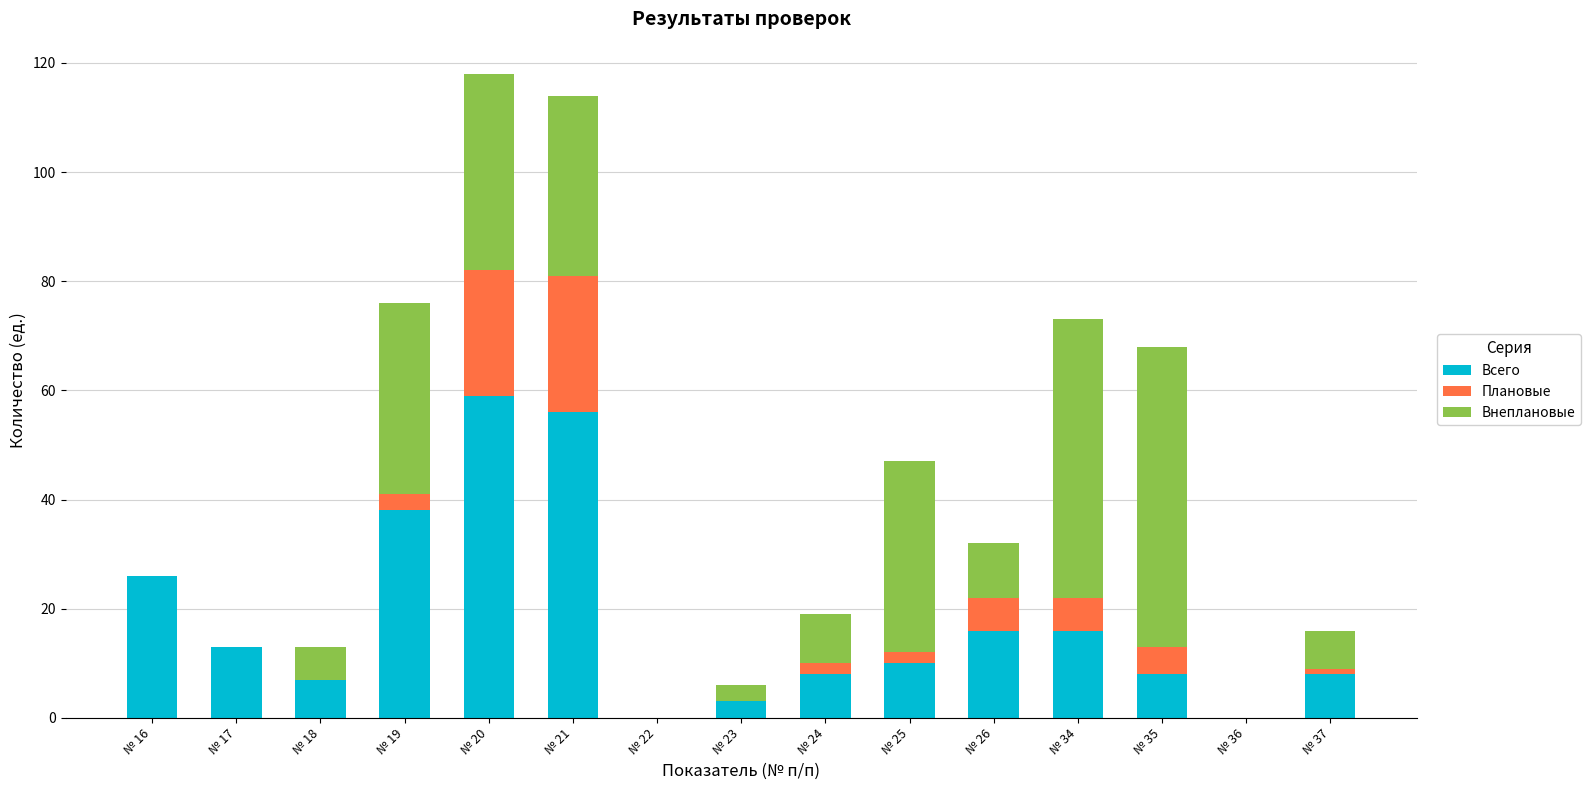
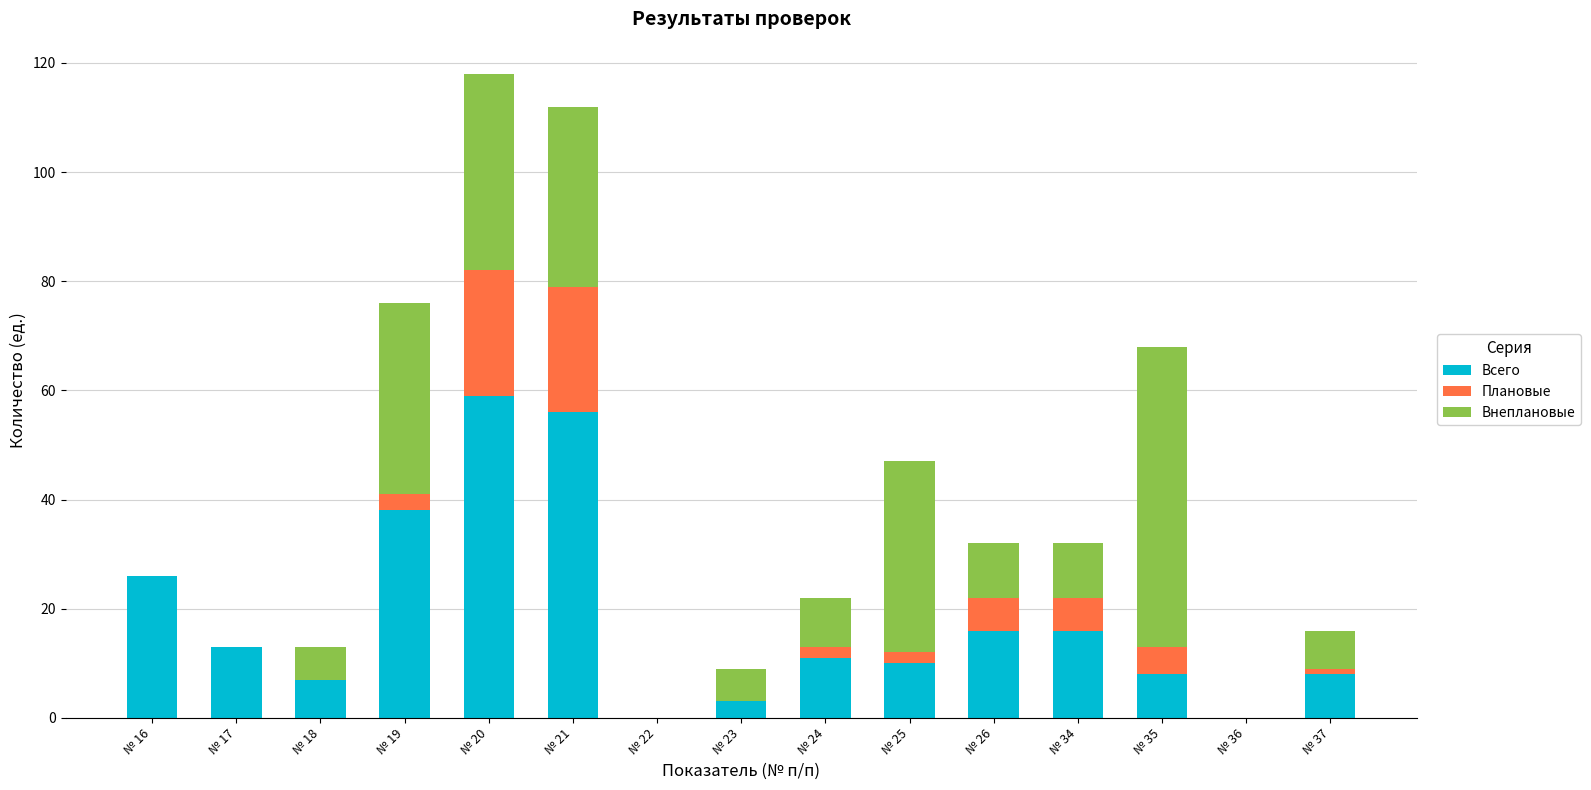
Плановые, № 21: 25 -> 23
Внеплановые, № 23: 3 -> 6
Всего, № 24: 8 -> 11
Внеплановые, № 34: 51 -> 10
